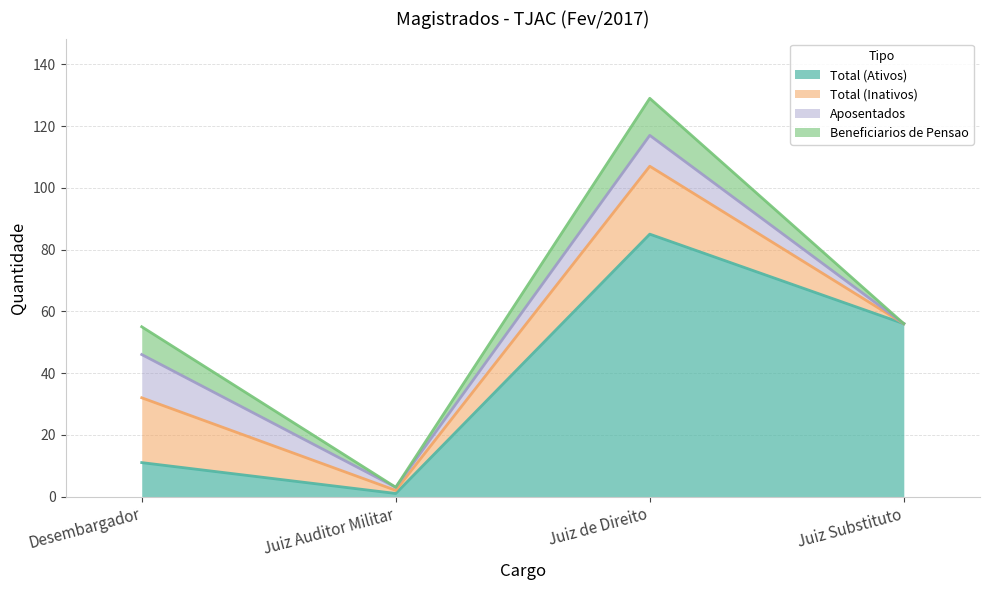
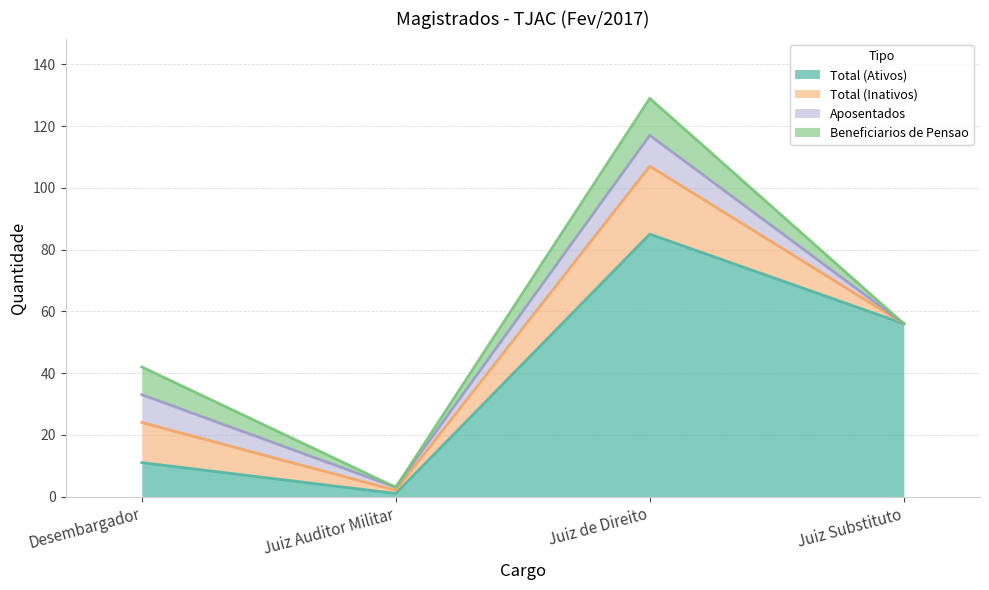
Total (Inativos), Desembargador: 21 -> 13
Aposentados, Desembargador: 14 -> 9
